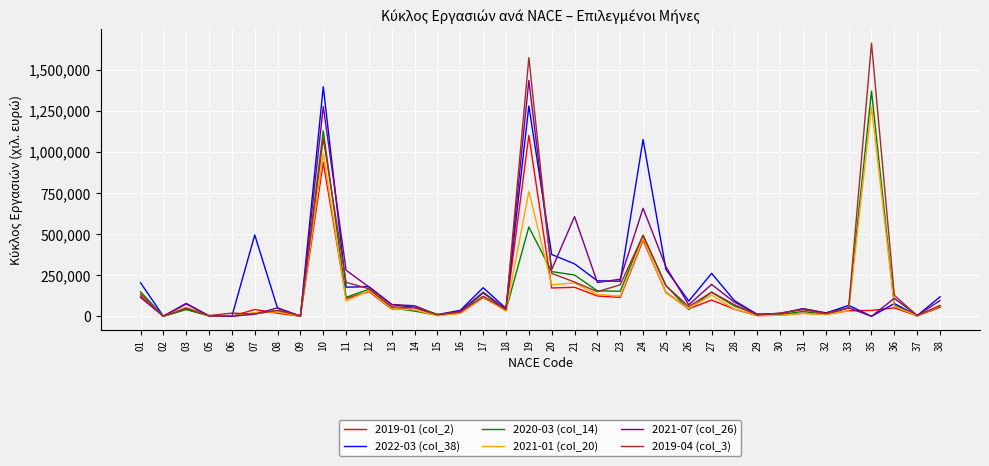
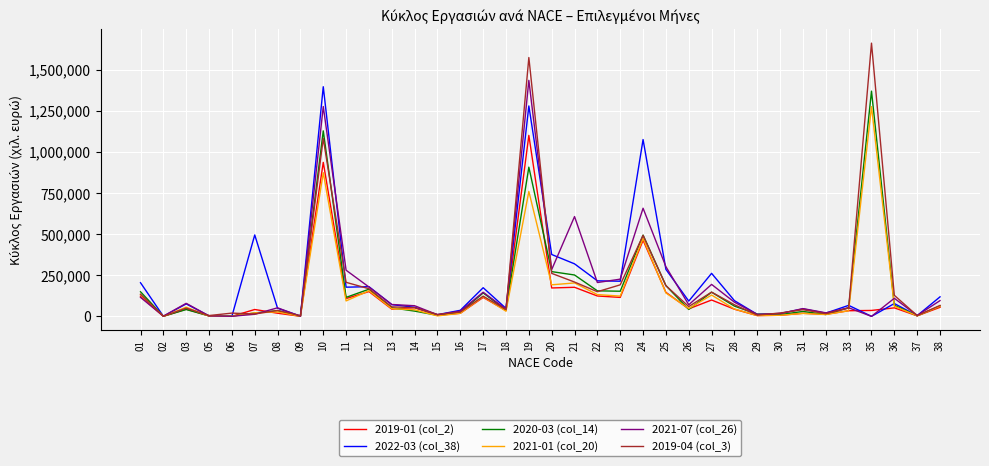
2021-01 (col_20), 10: 990,000 -> 870,000
2020-03 (col_14), 19: 540,000 -> 910,000
